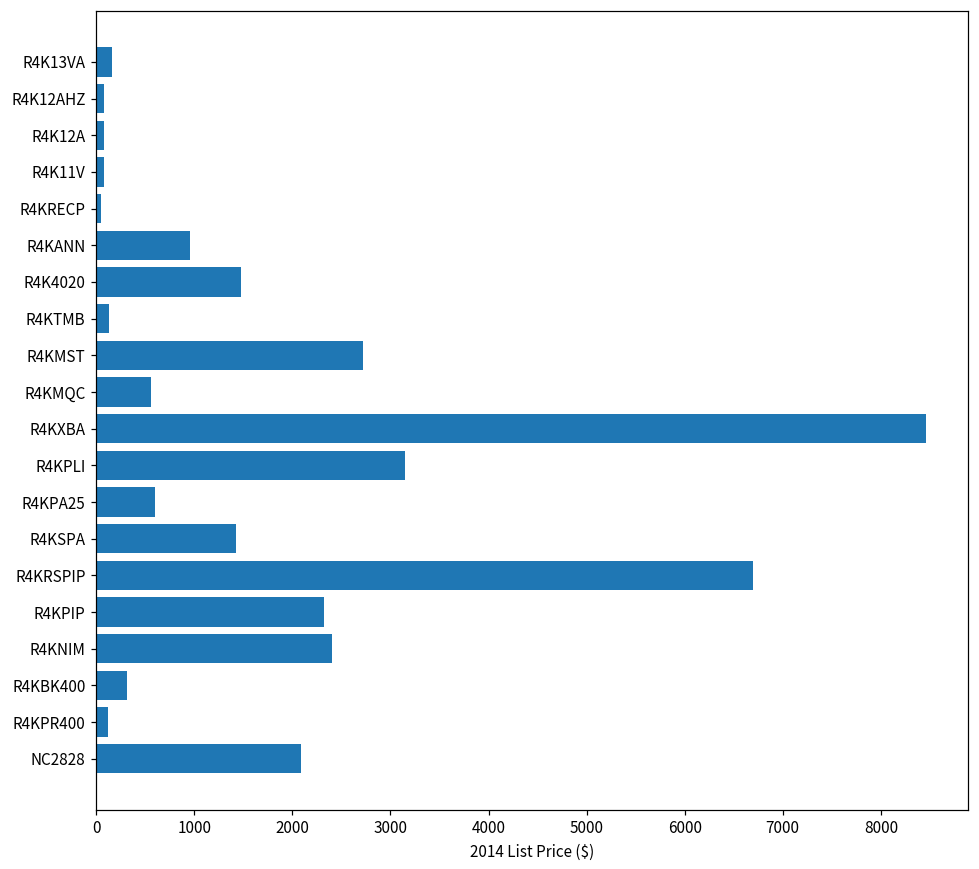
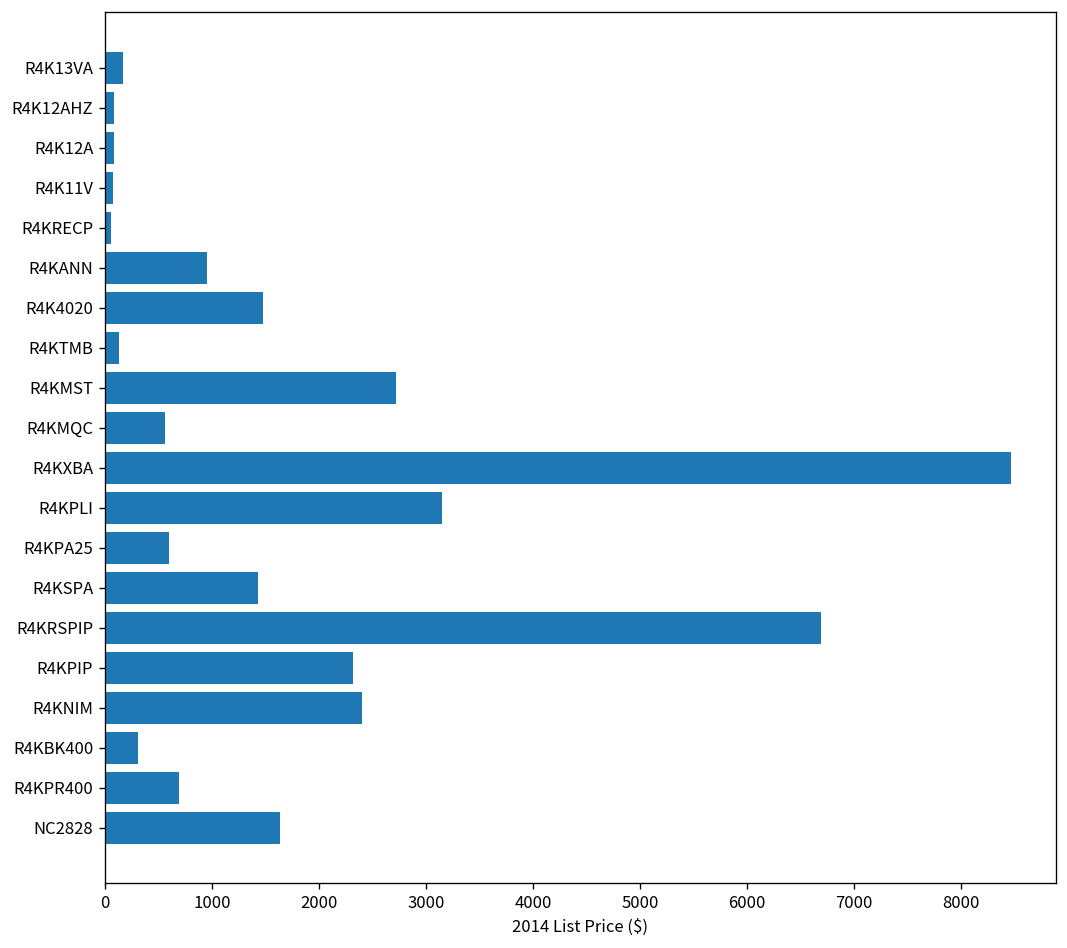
R4KPR400: 100 -> 700
NC2828: 2100 -> 1600
